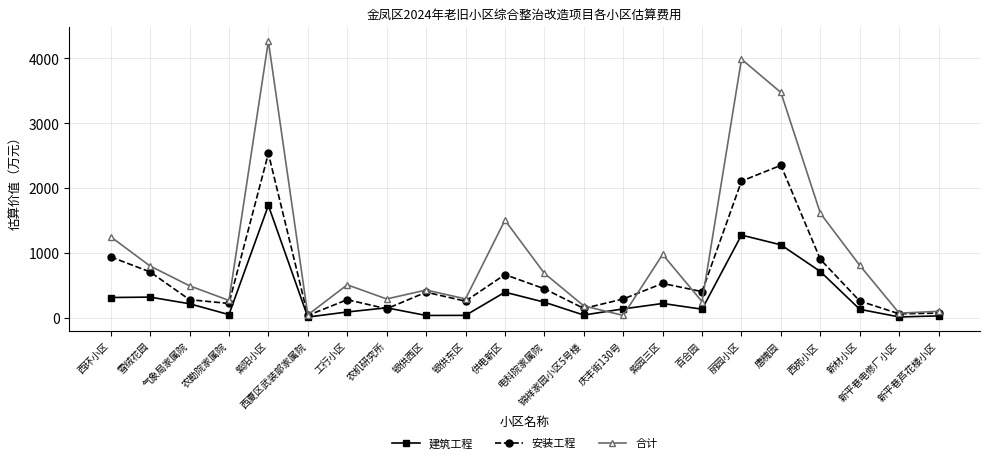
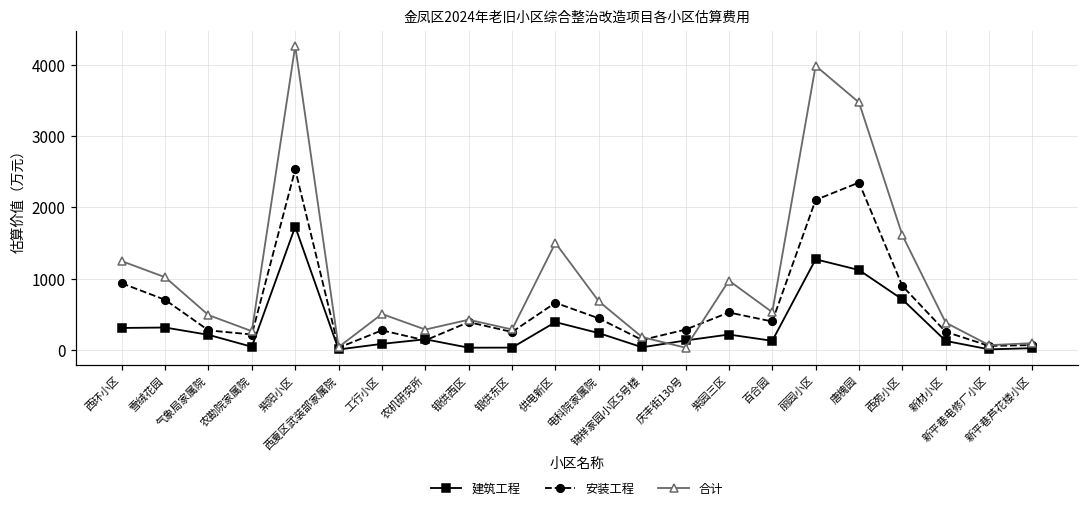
合计, 雪绒花园: 800 -> 1000
合计, 百合园: 200 -> 500
合计, 新材小区: 800 -> 400
